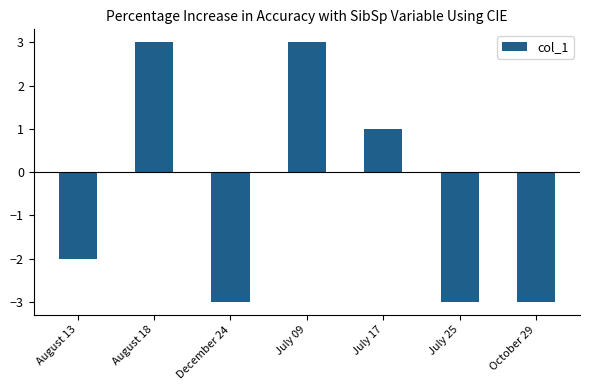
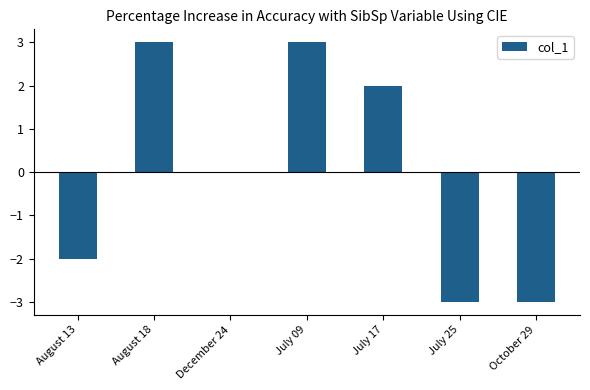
December 24: -3.0 -> 0.0
July 17: 1.0 -> 2.0
